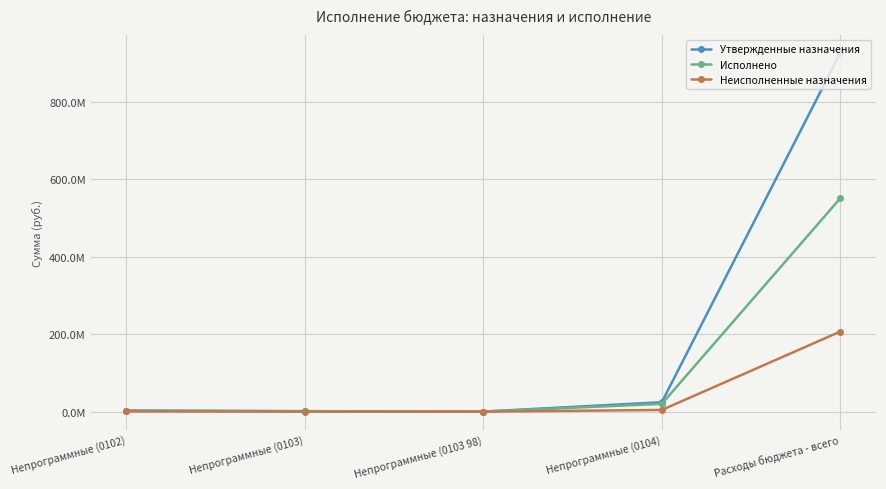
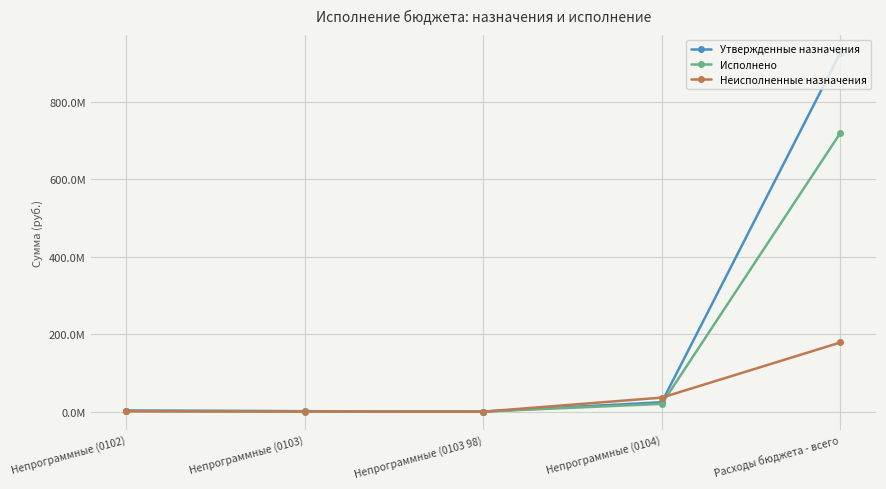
Неисполненные назначения, Непрограммные (0104): 0 -> 40000000
Исполнено, Расходы бюджета - всего: 550000000 -> 720000000
Неисполненные назначения, Расходы бюджета - всего: 210000000 -> 180000000
